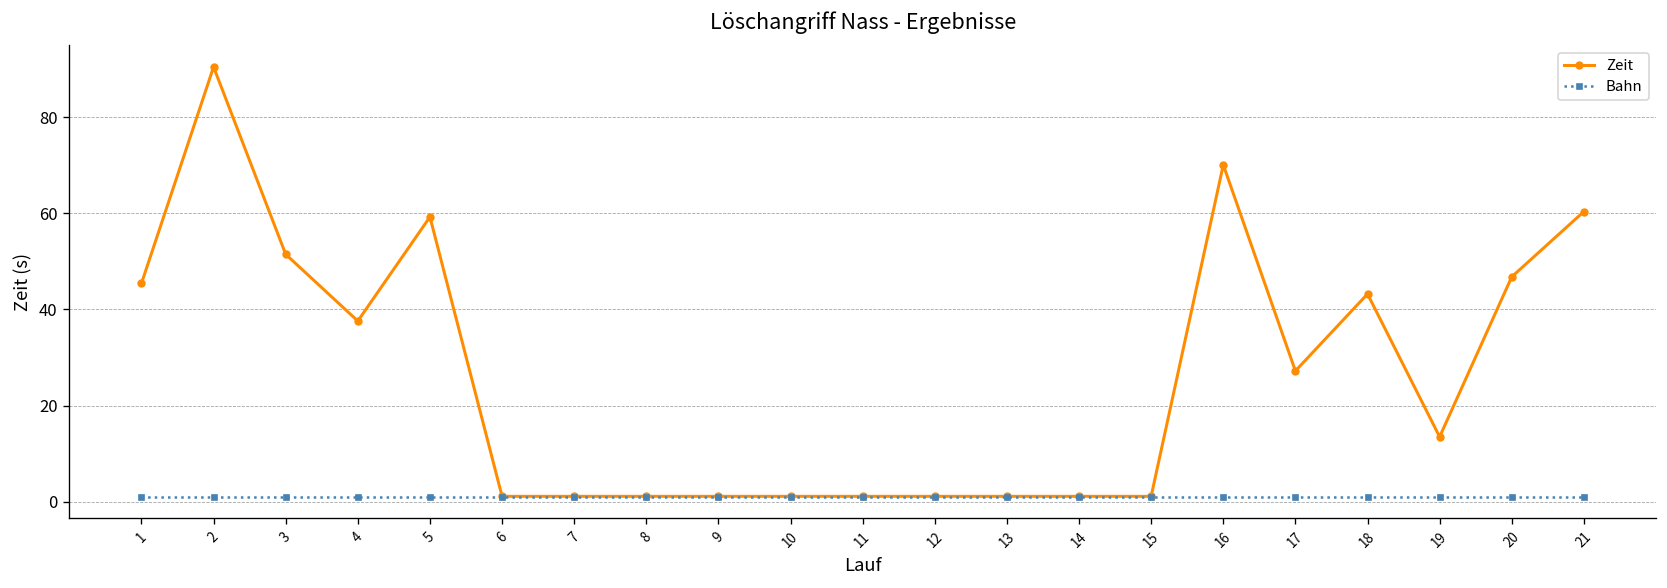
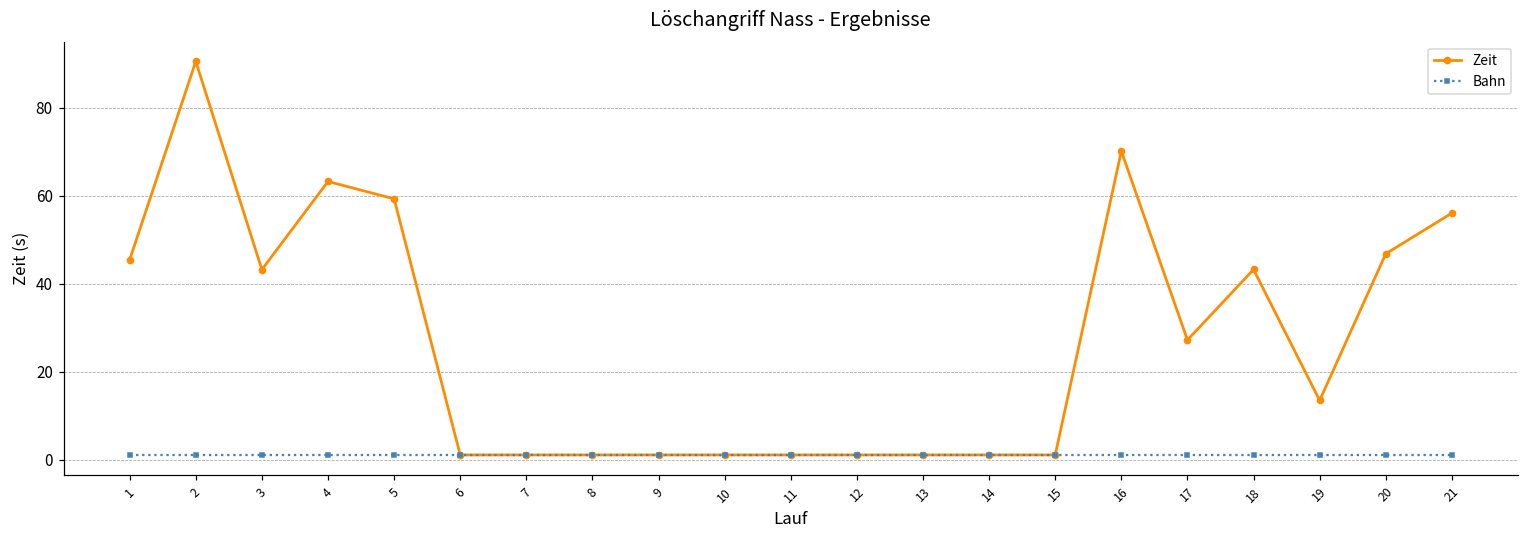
Zeit, 3: 51 -> 43
Zeit, 4: 38 -> 63
Zeit, 21: 60 -> 56
